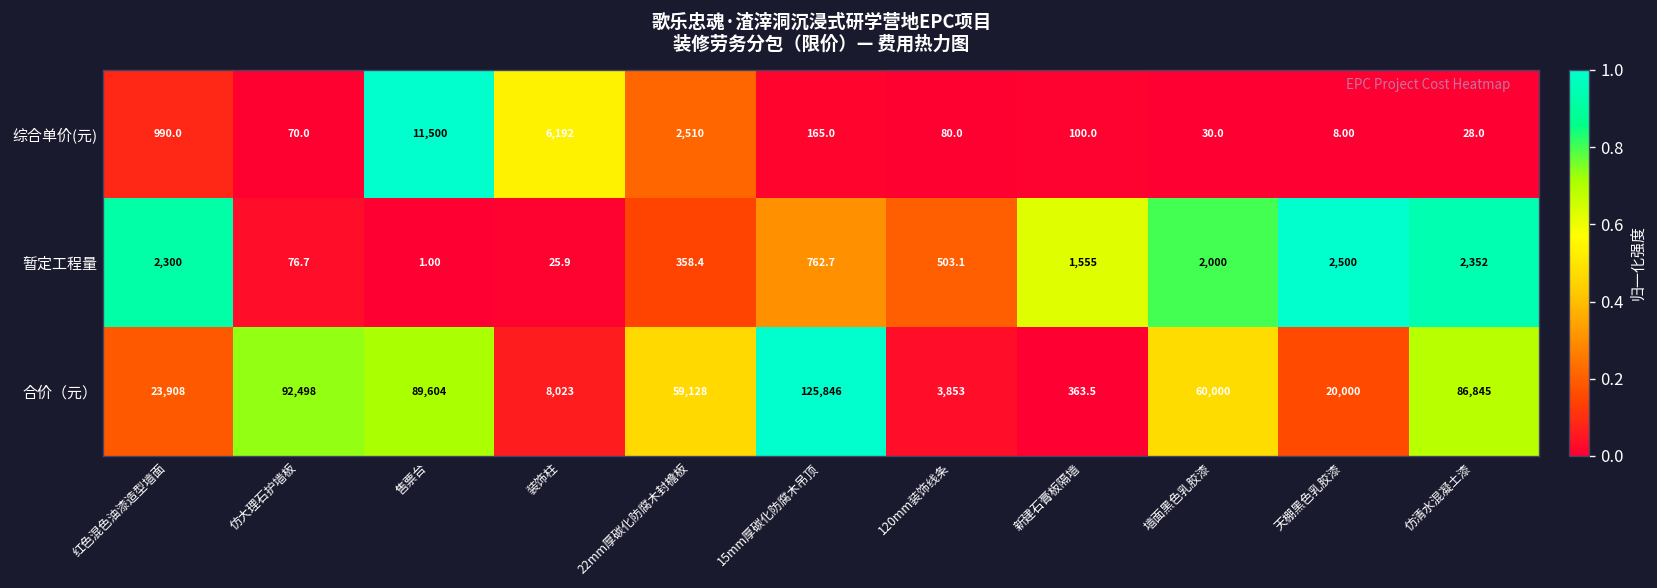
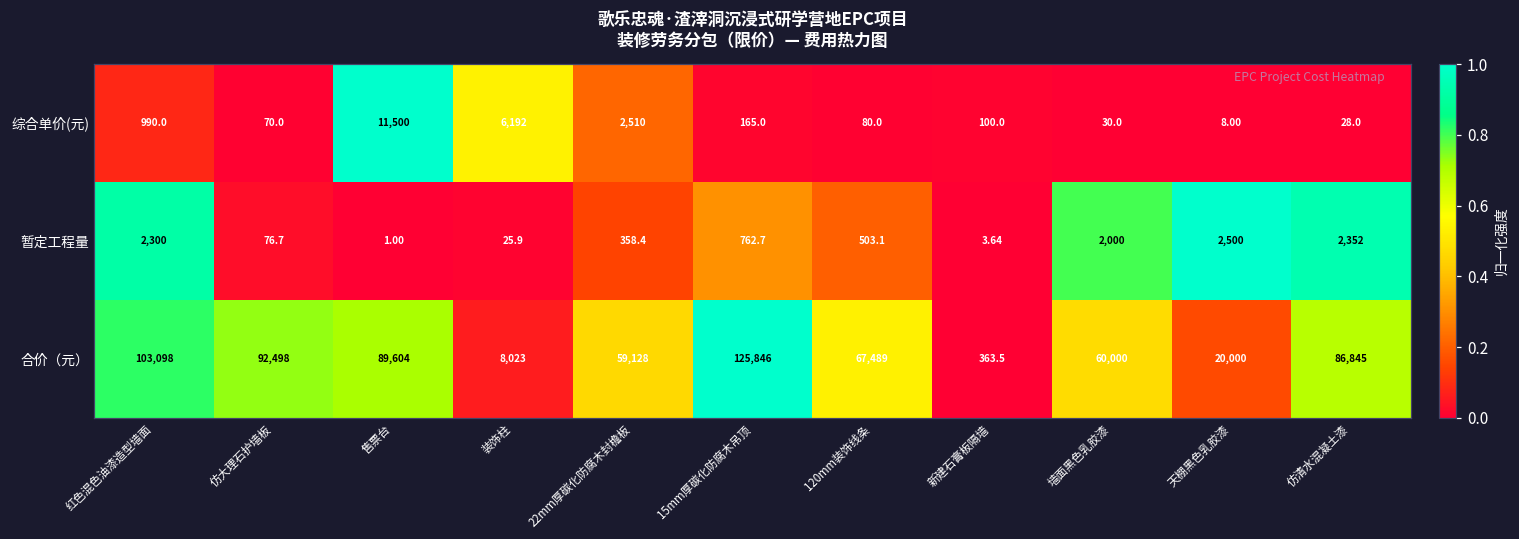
暂定工程量, 新建石膏板隔墙: 1,555 -> 3.64
合价（元）, 红色混色油漆造型墙面: 23,908 -> 103,098
合价（元）, 120mm装饰线条: 3,853 -> 67,489
